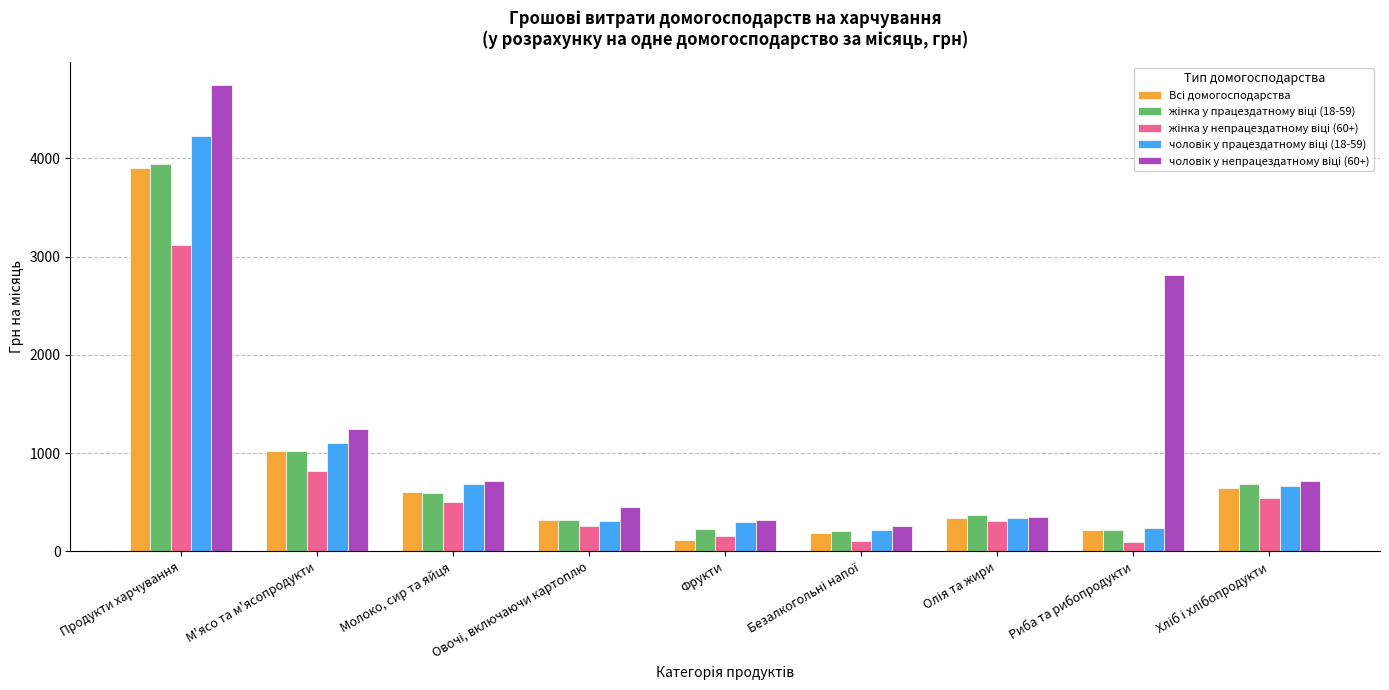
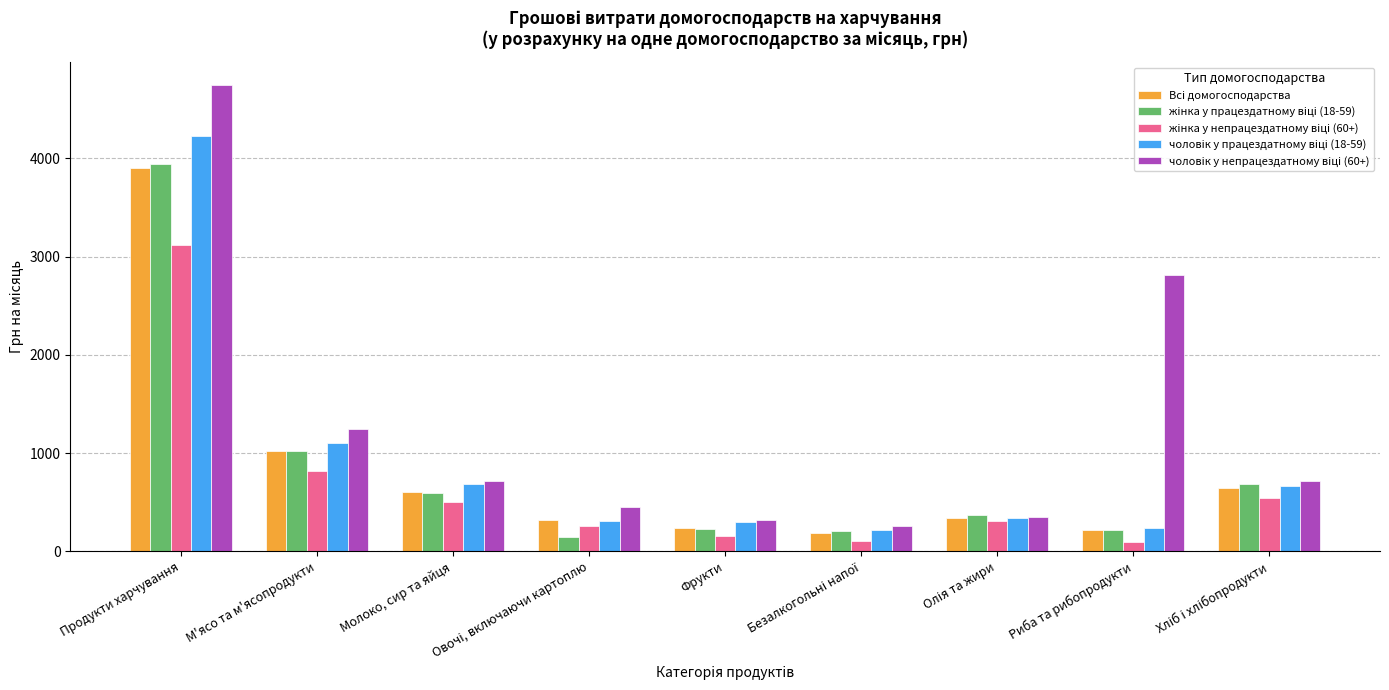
жінка у працездатному віці (18-59), Овочі, включаючи картоплю: 300 -> 100
Всі домогосподарства, Фрукти: 100 -> 200
